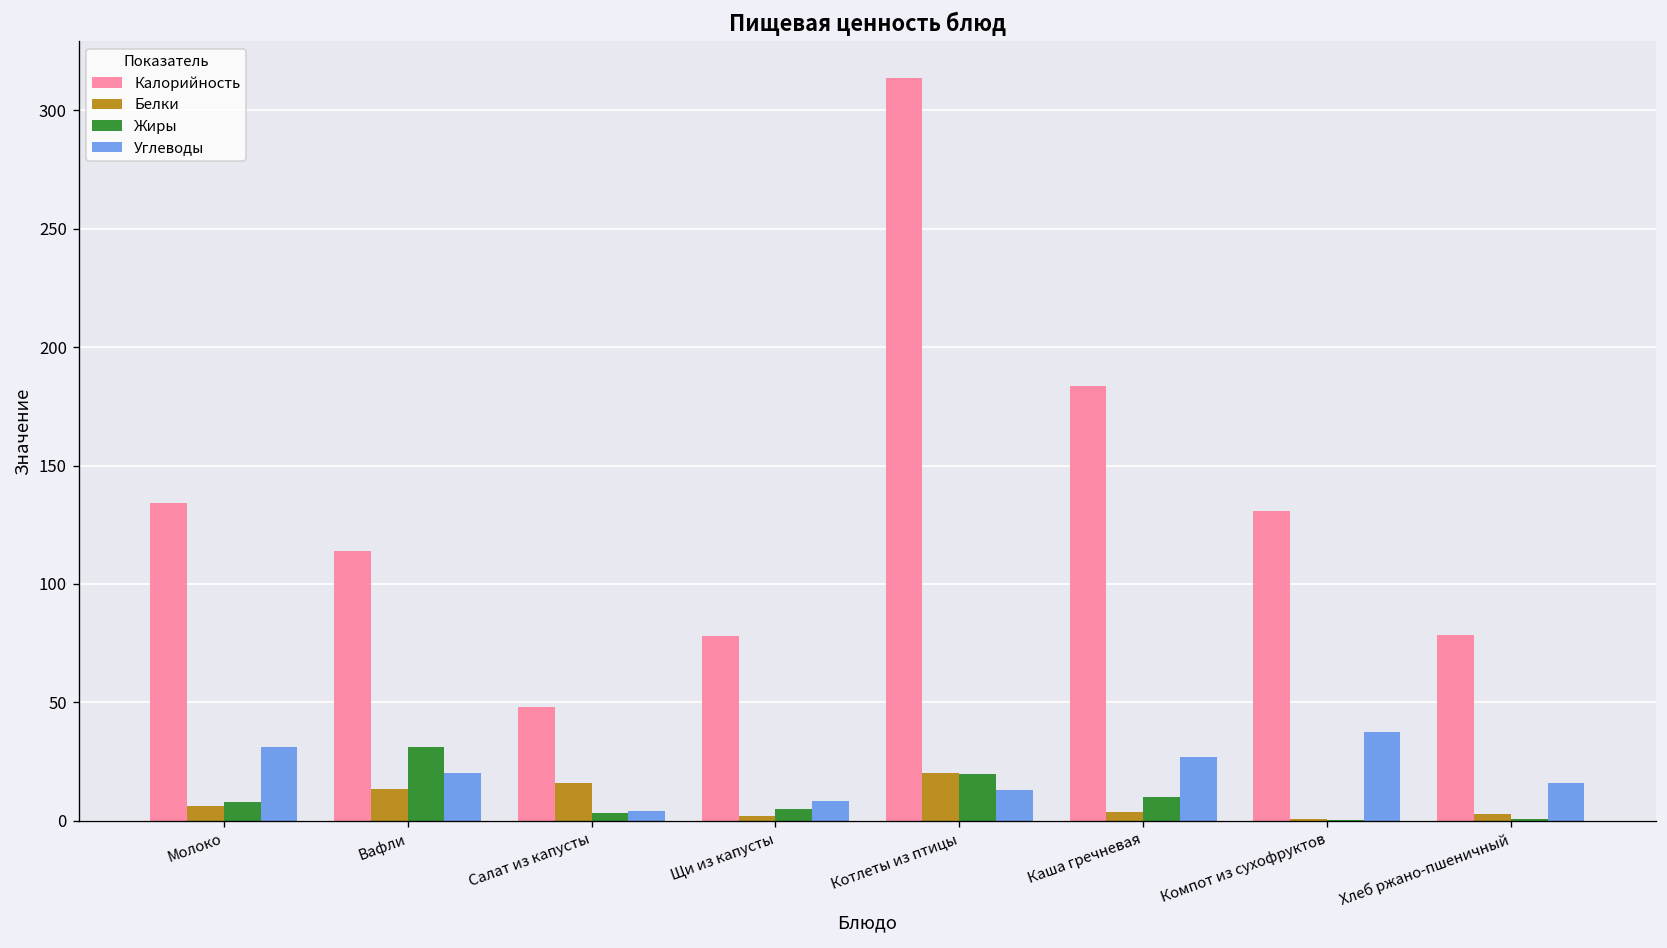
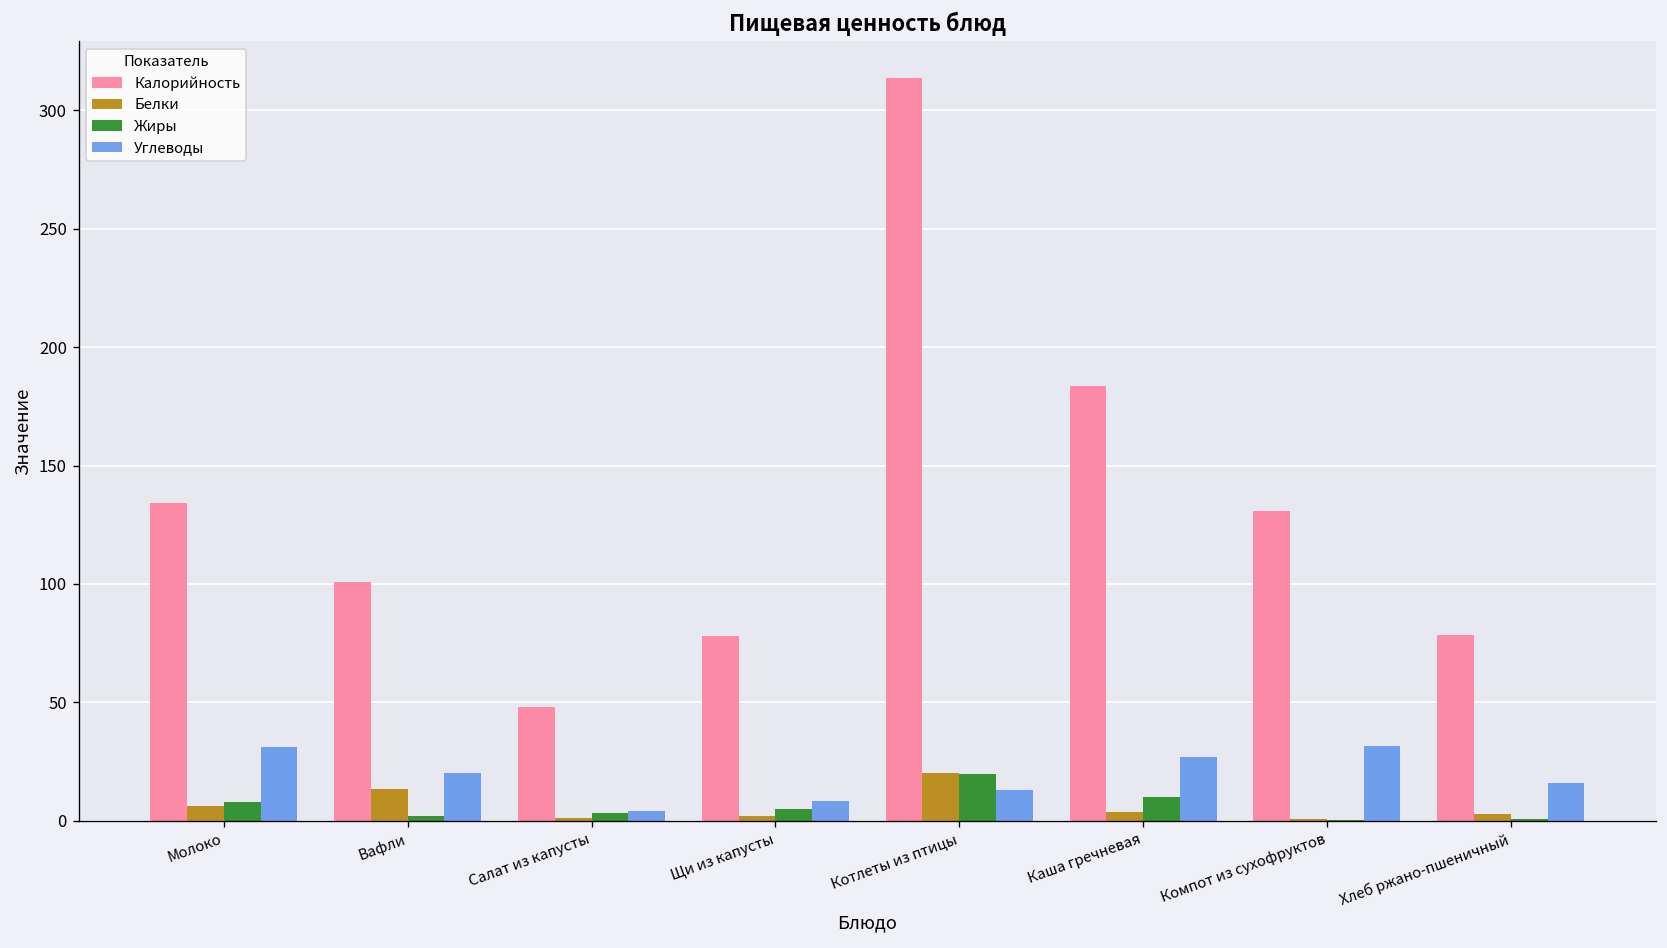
Калорийность, Вафли: 114 -> 101
Жиры, Вафли: 31 -> 2
Белки, Салат из капусты: 16 -> 1
Углеводы, Компот из сухофруктов: 38 -> 32
